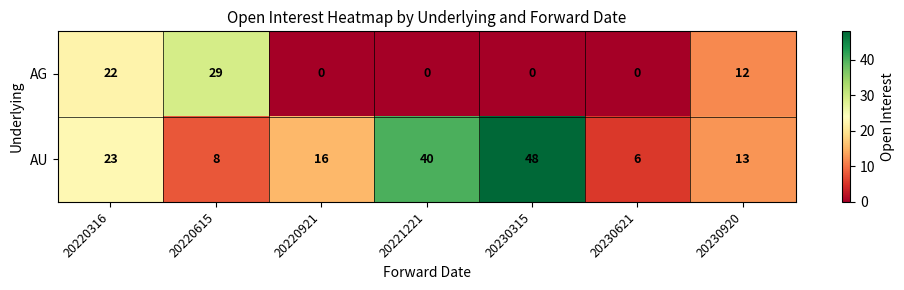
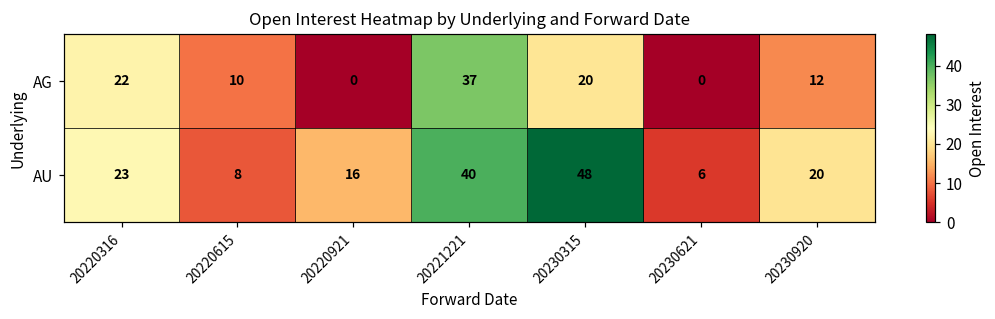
AG, 20220615: 29 -> 10
AG, 20221221: 0 -> 37
AG, 20230315: 0 -> 20
AU, 20230920: 13 -> 20
